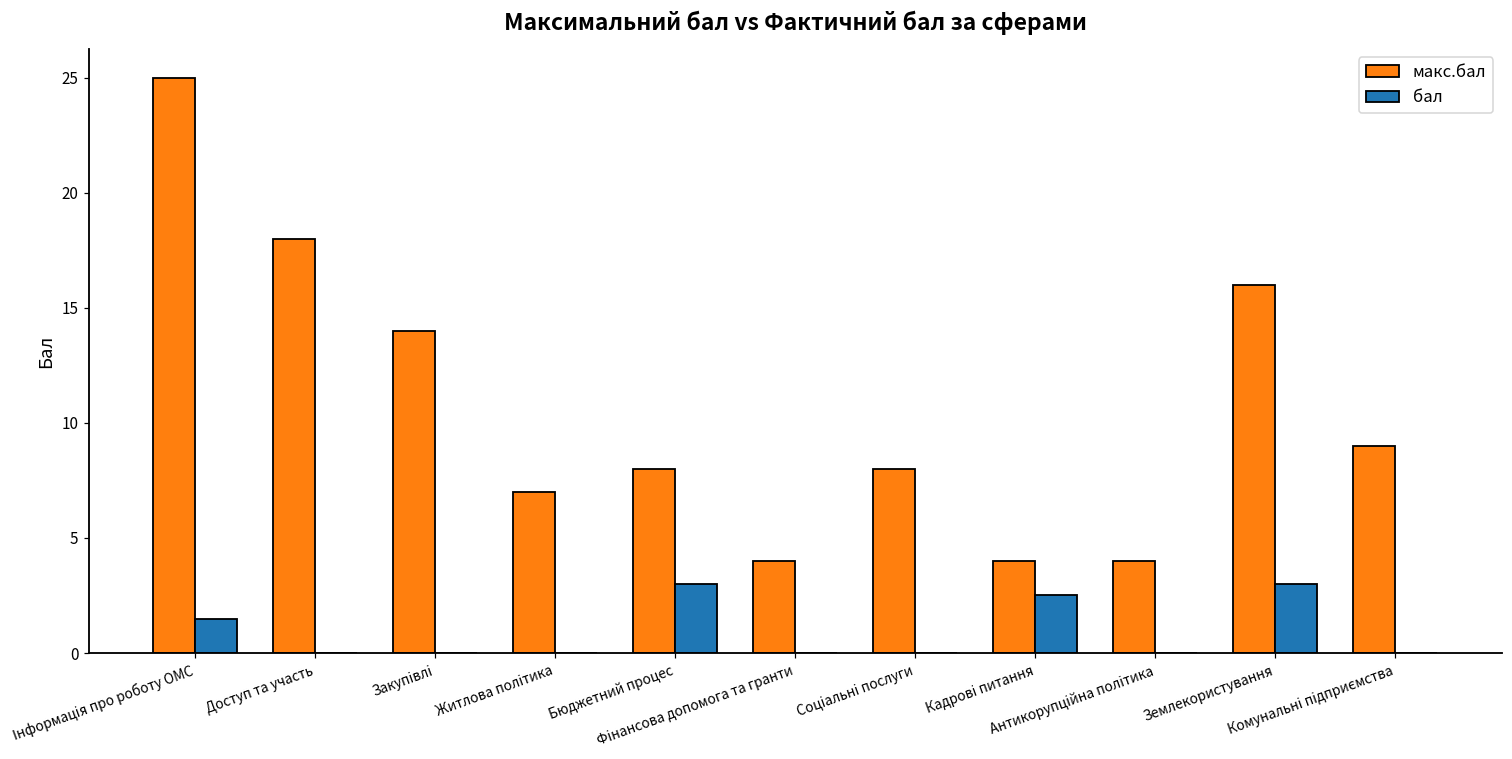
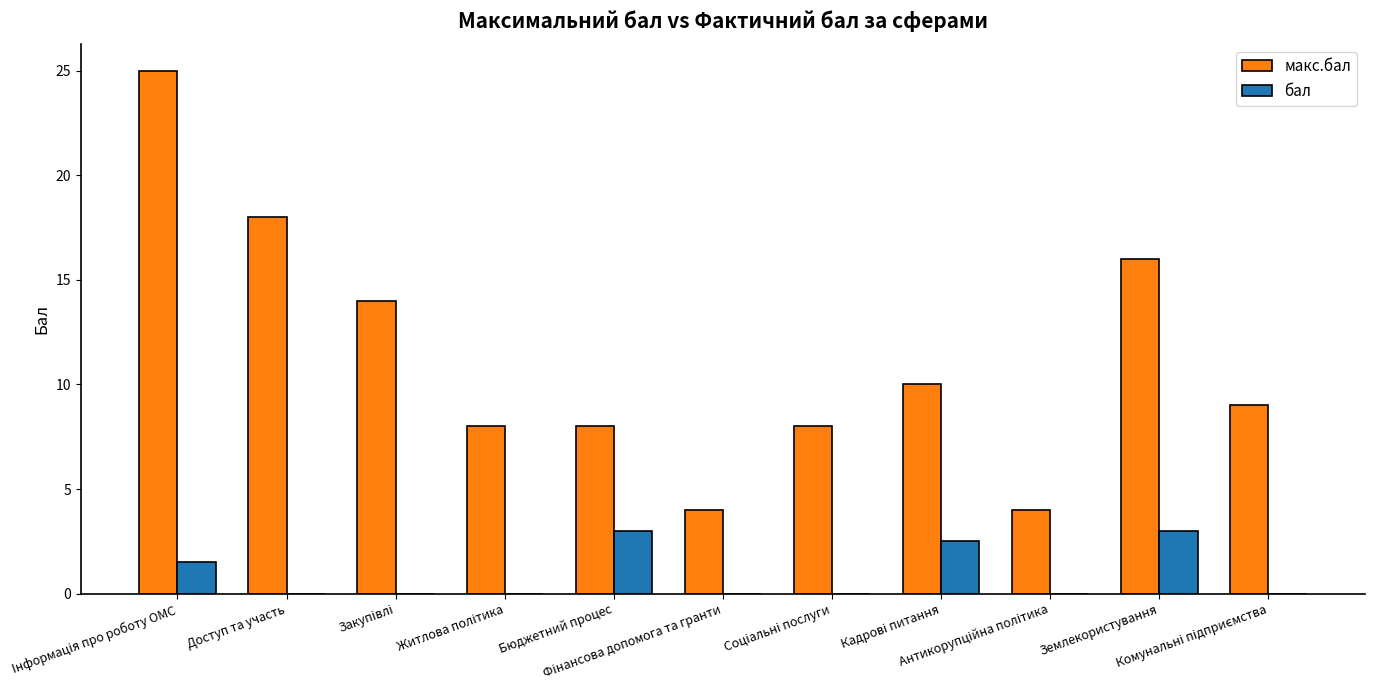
макс.бал, Житлова політика: 7 -> 8
макс.бал, Кадрові питання: 4 -> 10
